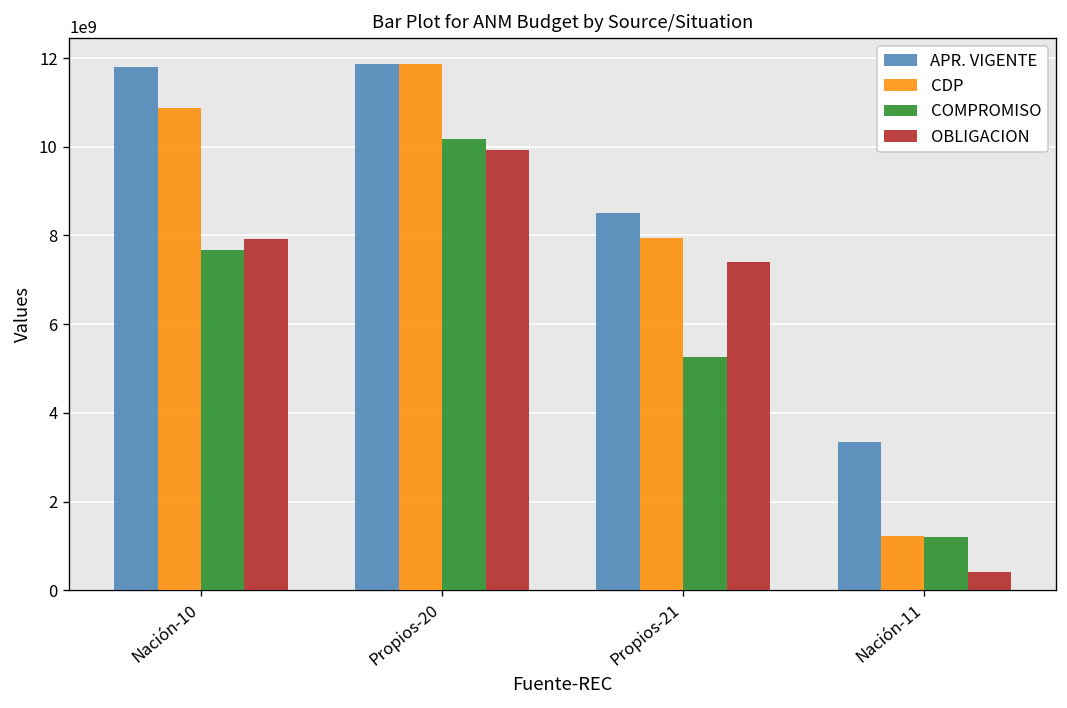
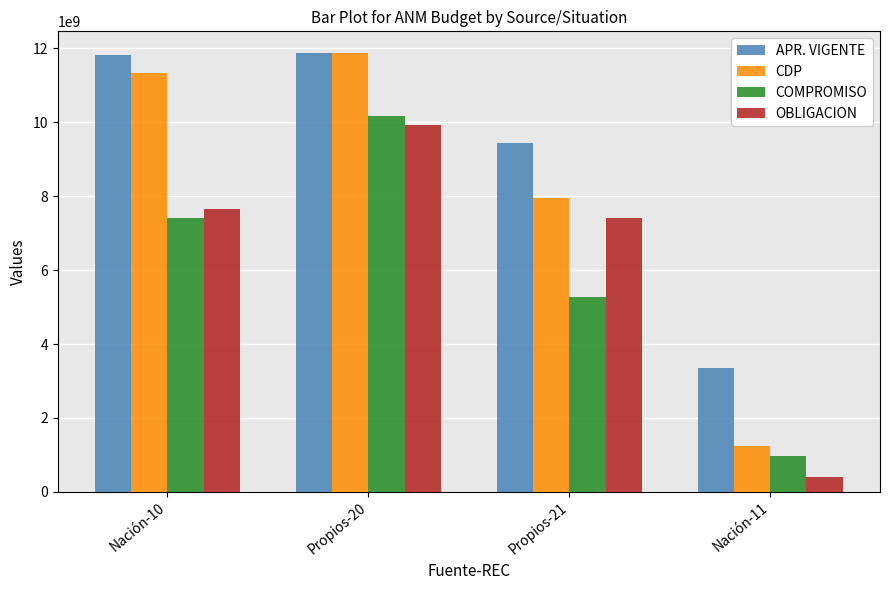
CDP, Nación-10: 10900000000 -> 11300000000
COMPROMISO, Nación-10: 7700000000 -> 7400000000
OBLIGACION, Nación-10: 7900000000 -> 7700000000
APR. VIGENTE, Propios-21: 8500000000 -> 9400000000
COMPROMISO, Nación-11: 1200000000 -> 1000000000
